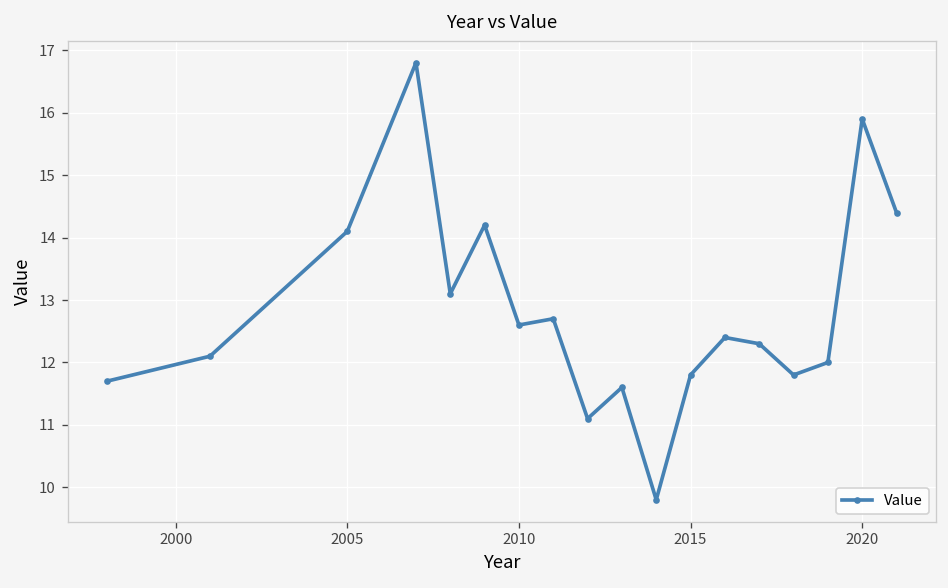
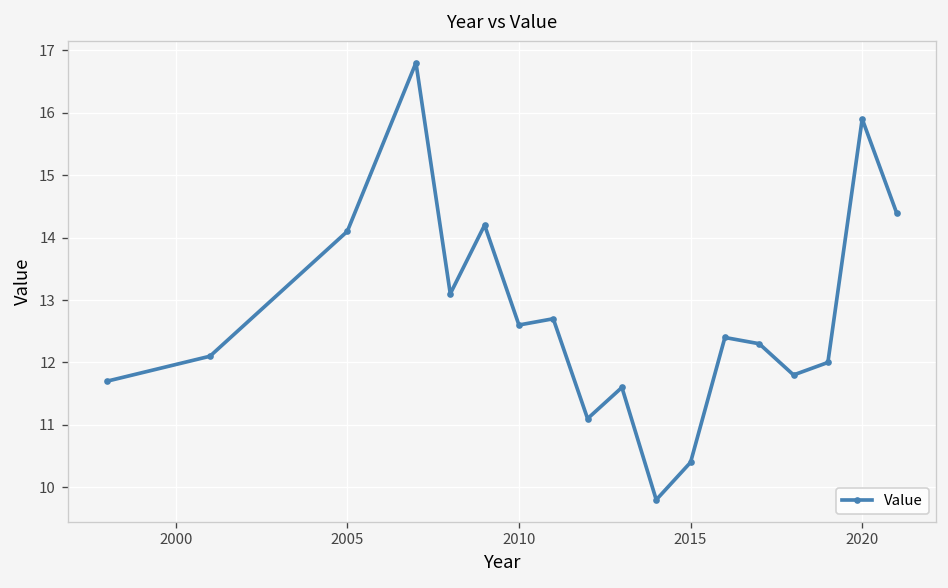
2015: 11.8 -> 10.4
